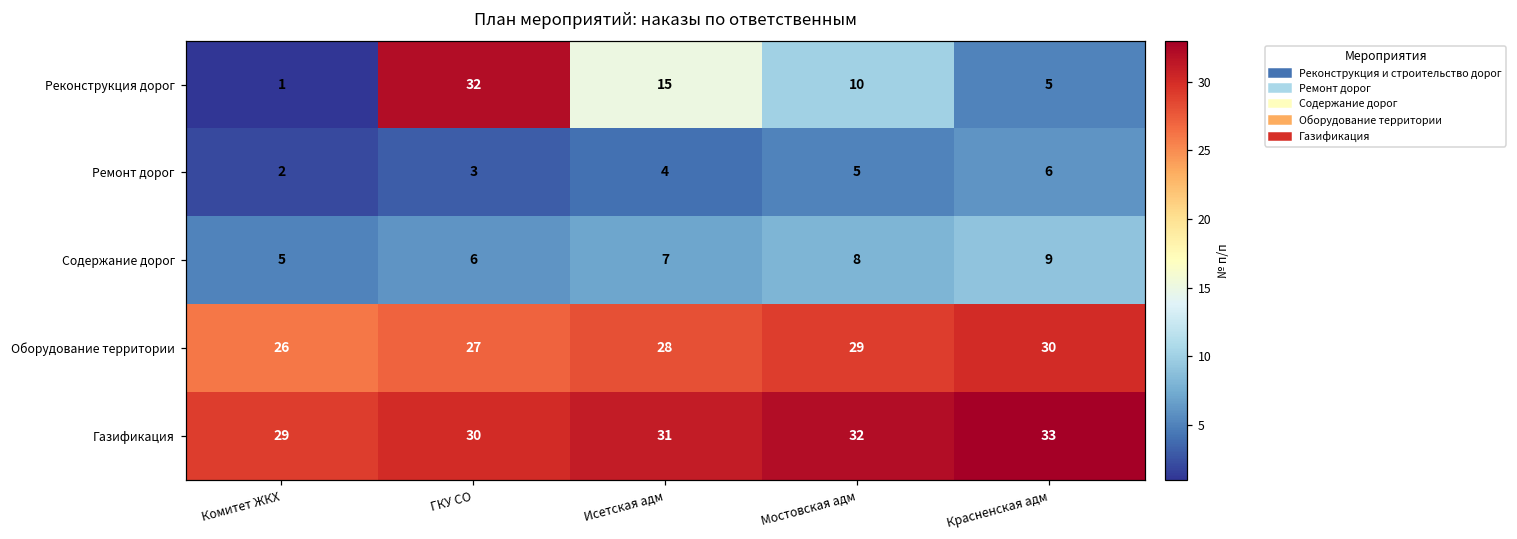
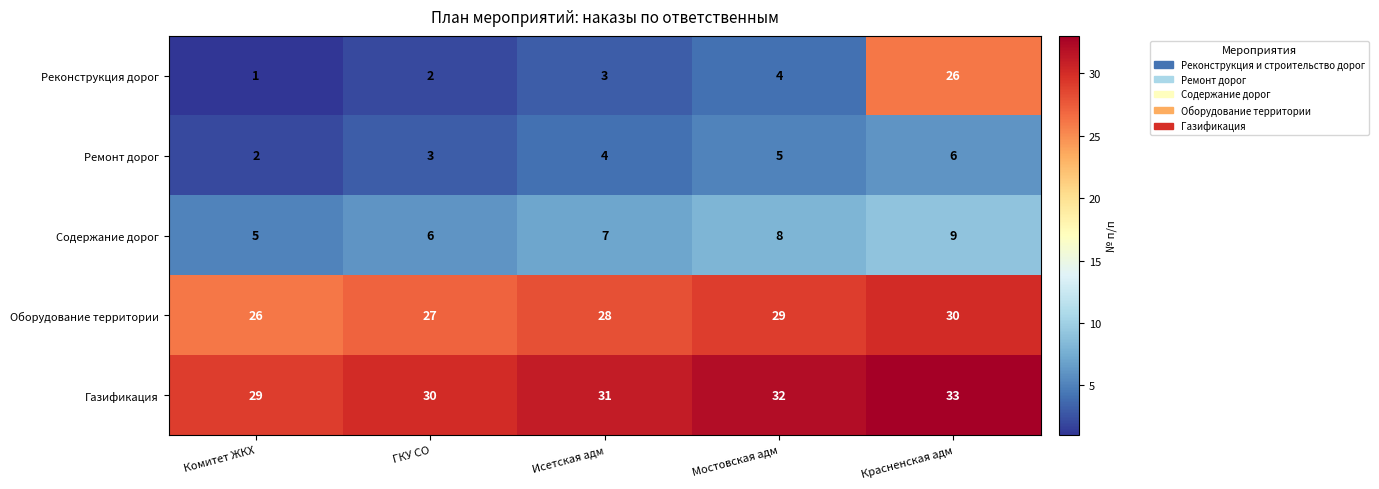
Реконструкция дорог, ГКУ СО: 32 -> 2
Реконструкция дорог, Исетская адм: 15 -> 3
Реконструкция дорог, Мостовская адм: 10 -> 4
Реконструкция дорог, Красненская адм: 5 -> 26
